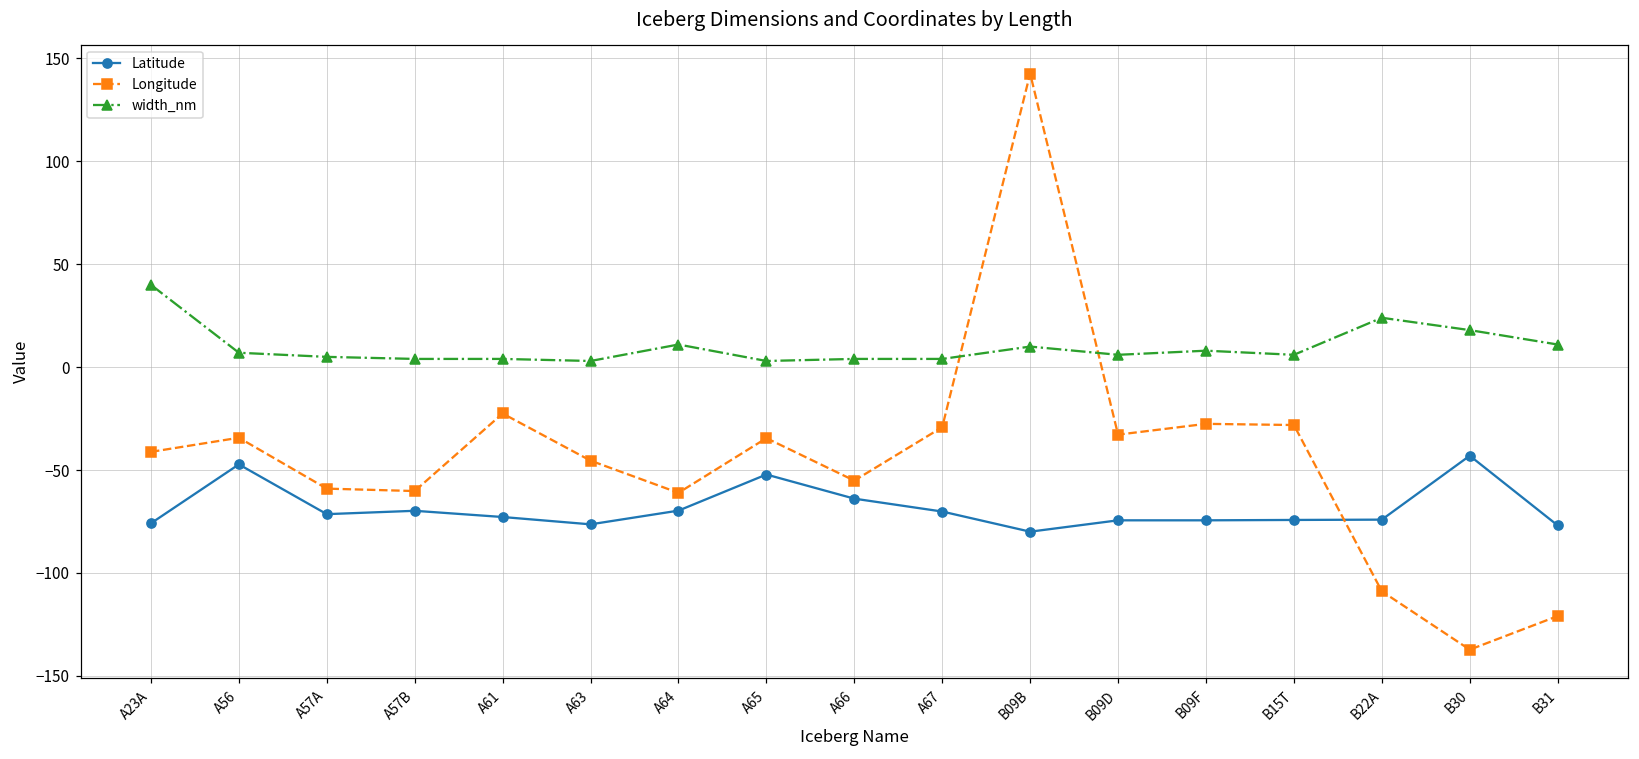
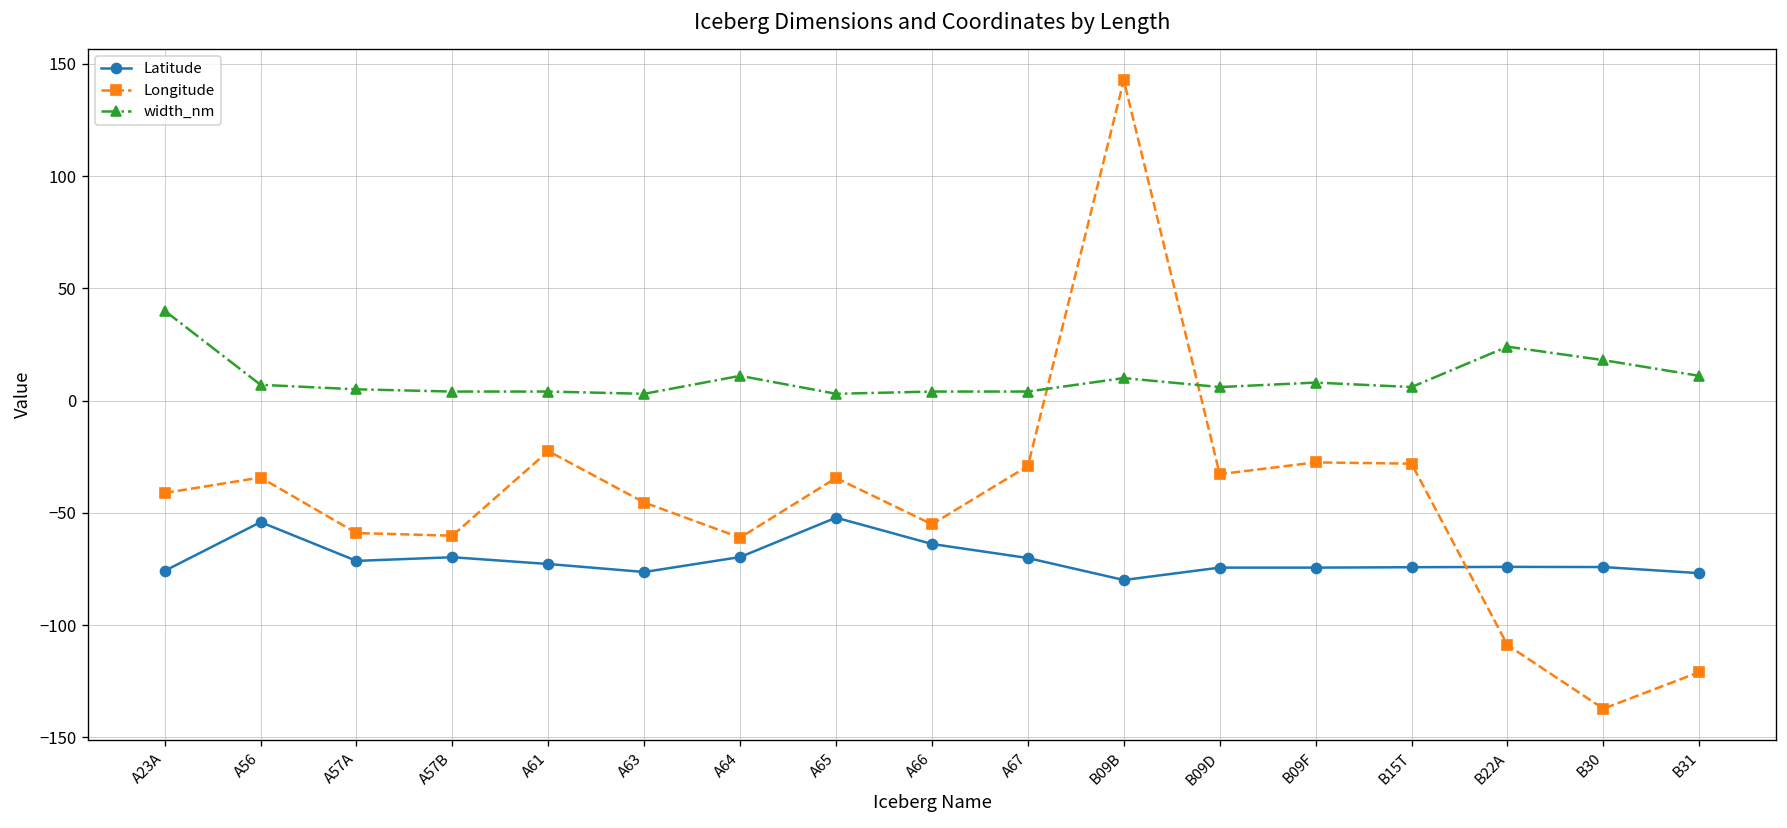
Latitude, A56: -47 -> -54
Latitude, B30: -43 -> -74
